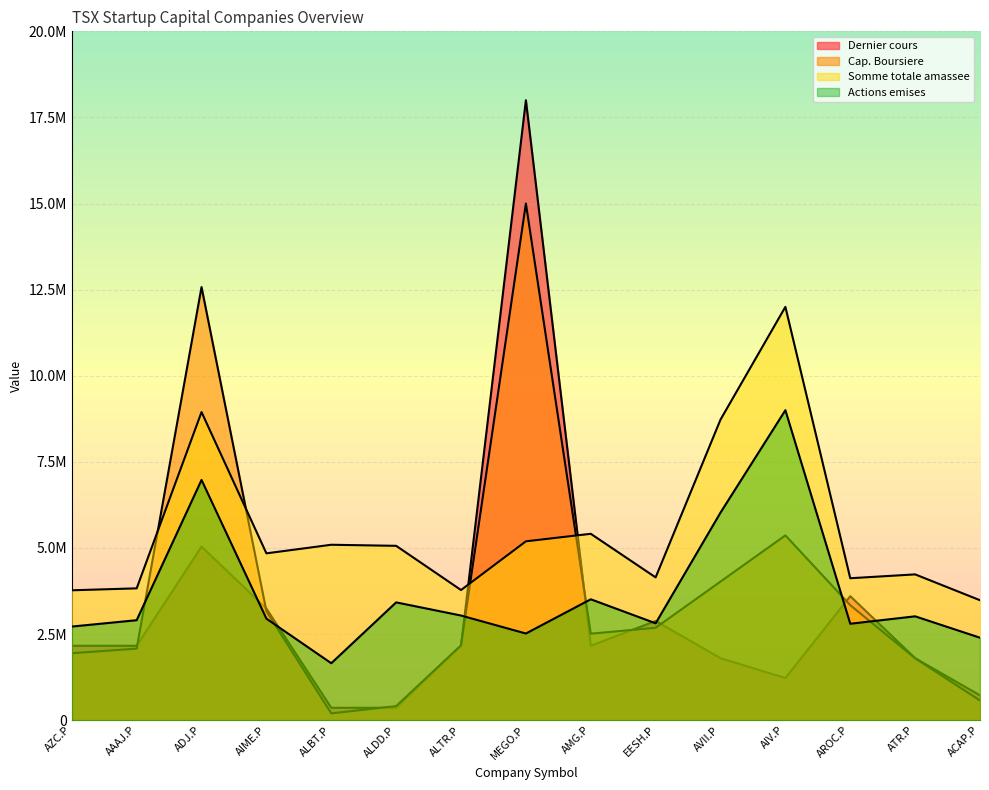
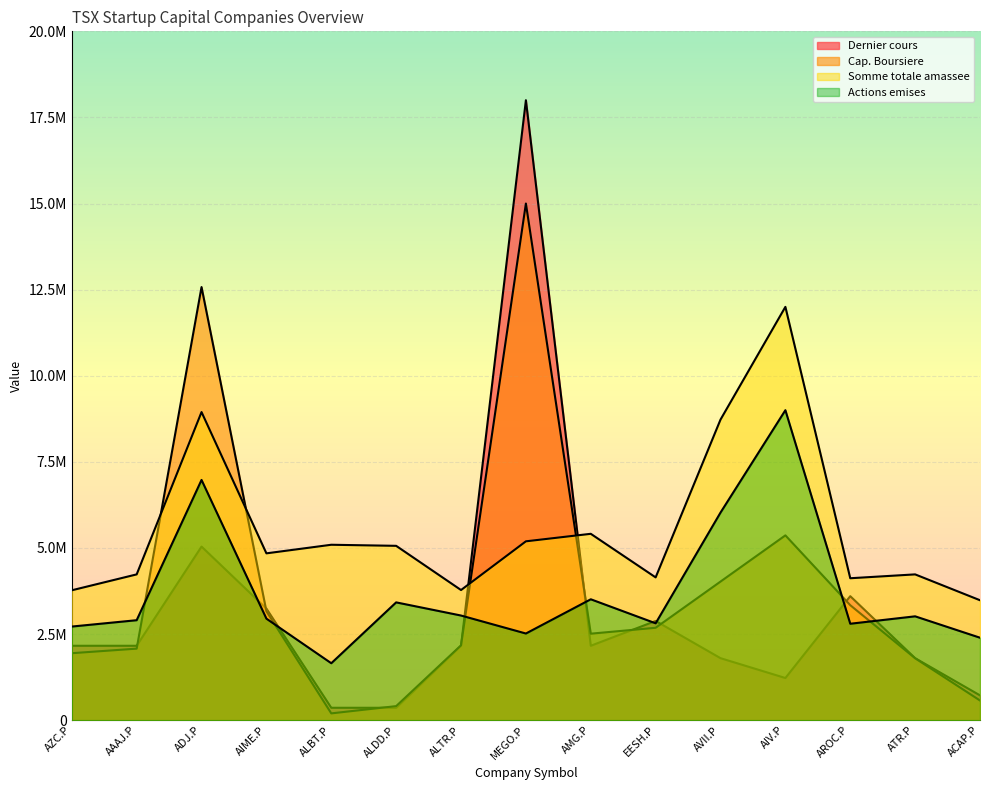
Somme totale amassee, AAAJ.P: 3800000 -> 4200000
